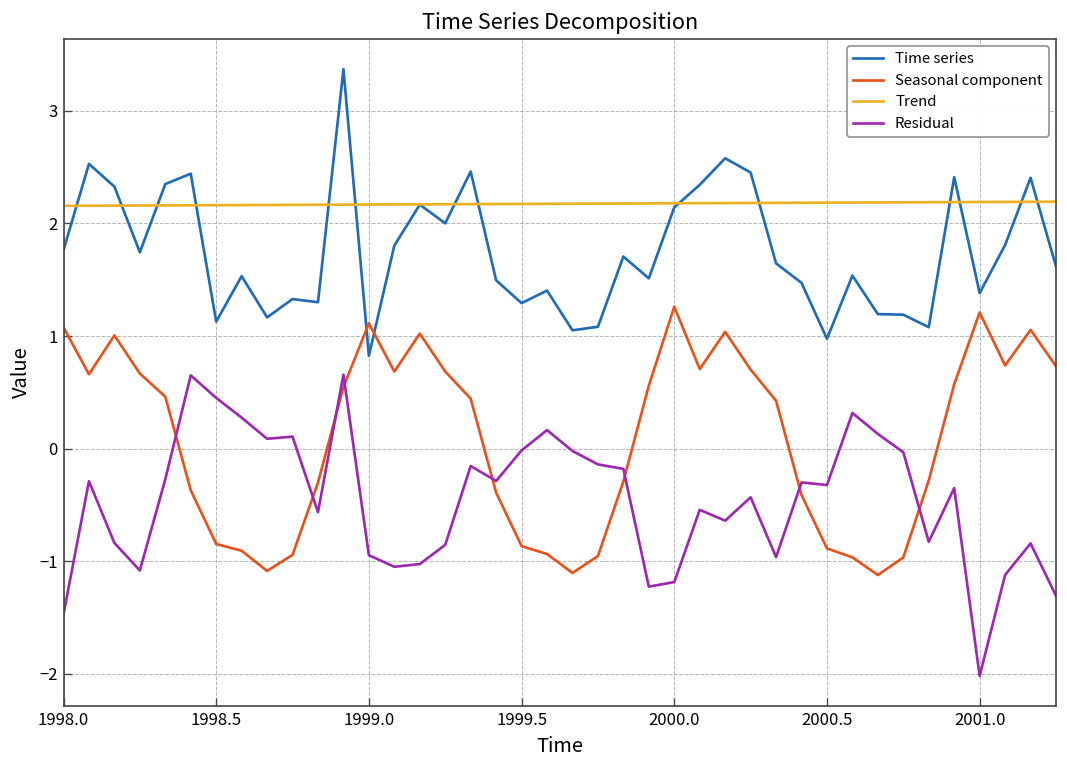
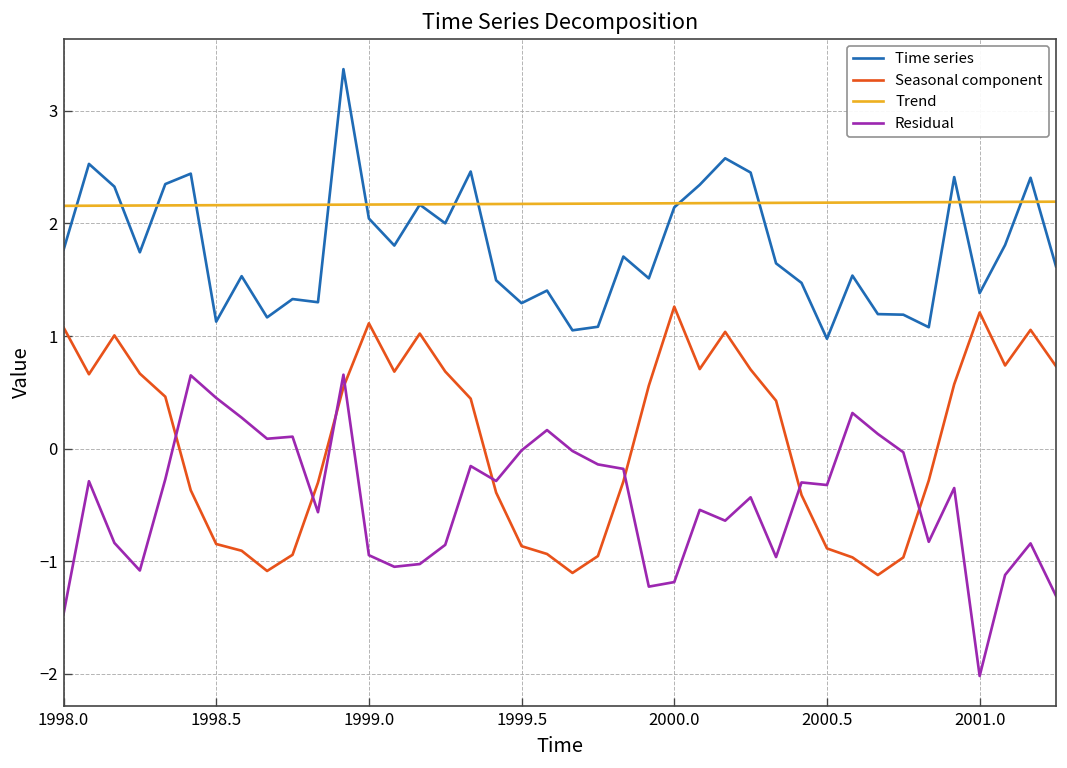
Time series, 1999.0: 0.8 -> 2.0
